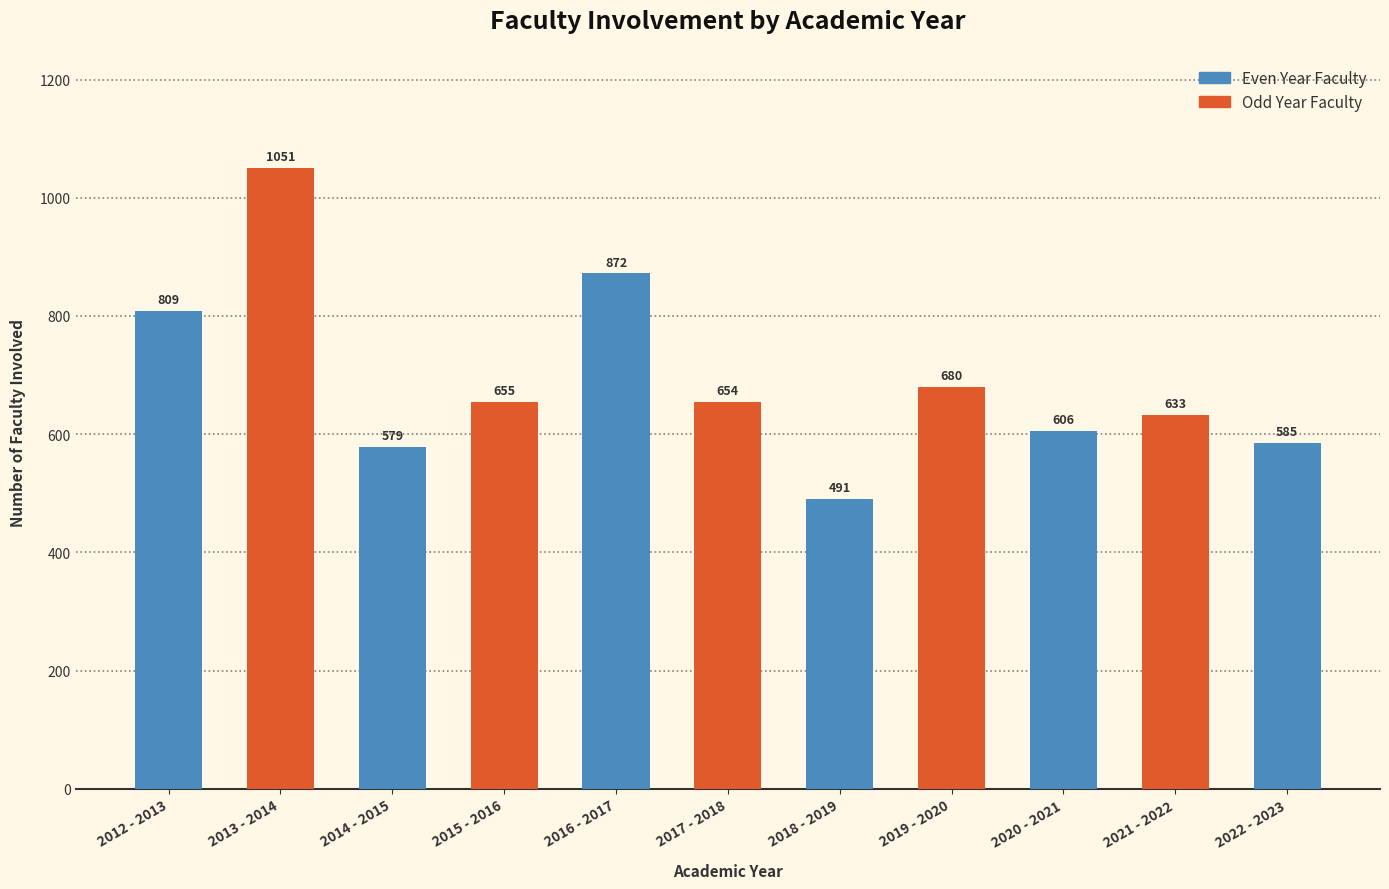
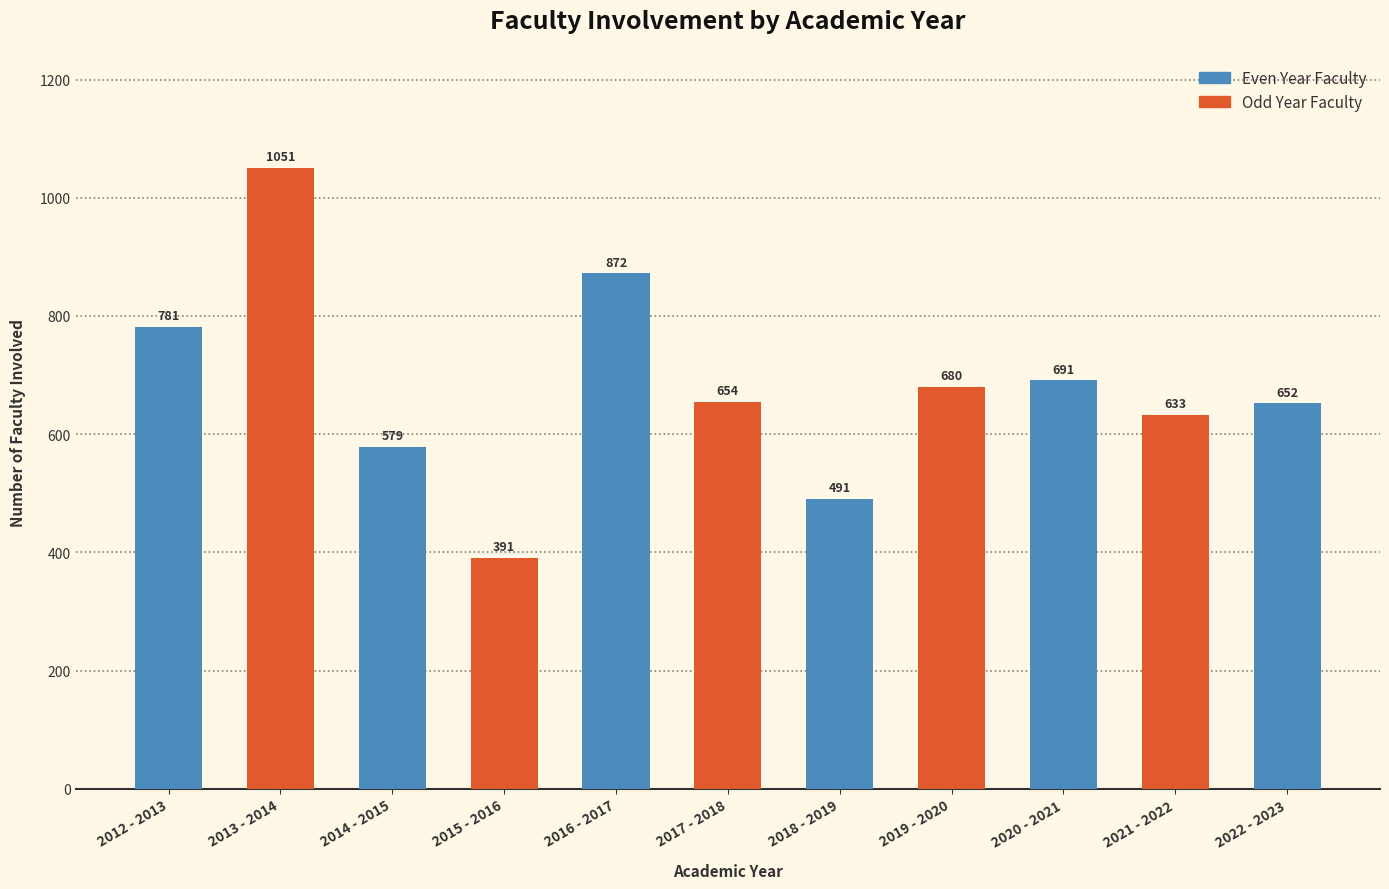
2012 - 2013: 809 -> 781
2015 - 2016: 655 -> 391
2020 - 2021: 606 -> 691
2022 - 2023: 585 -> 652
